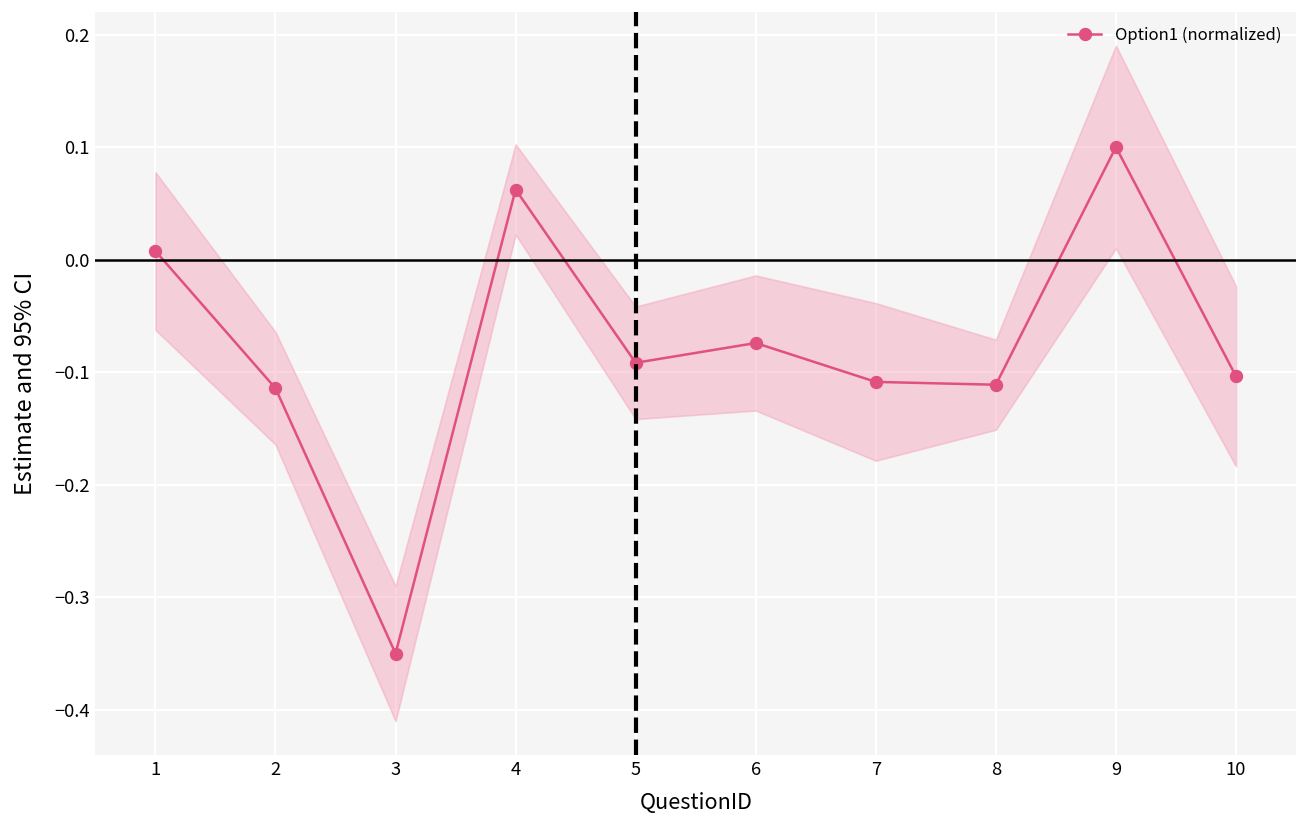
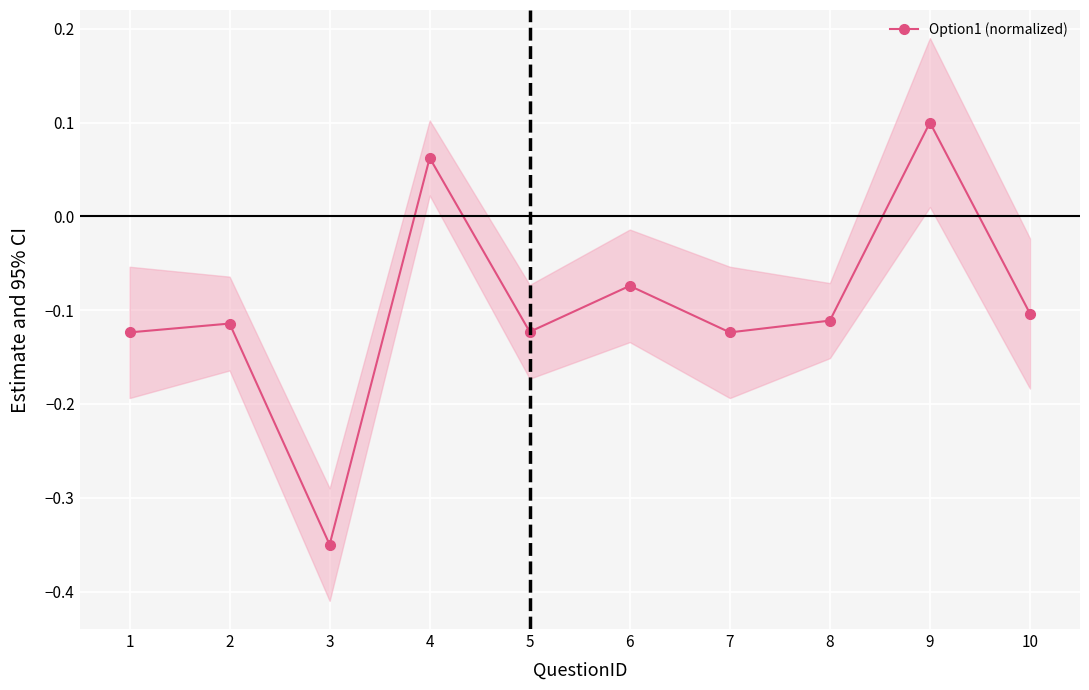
Option1 (normalized), 1: 0.01 -> -0.12
Option1 (normalized), 5: -0.09 -> -0.12
Option1 (normalized), 7: -0.11 -> -0.12
